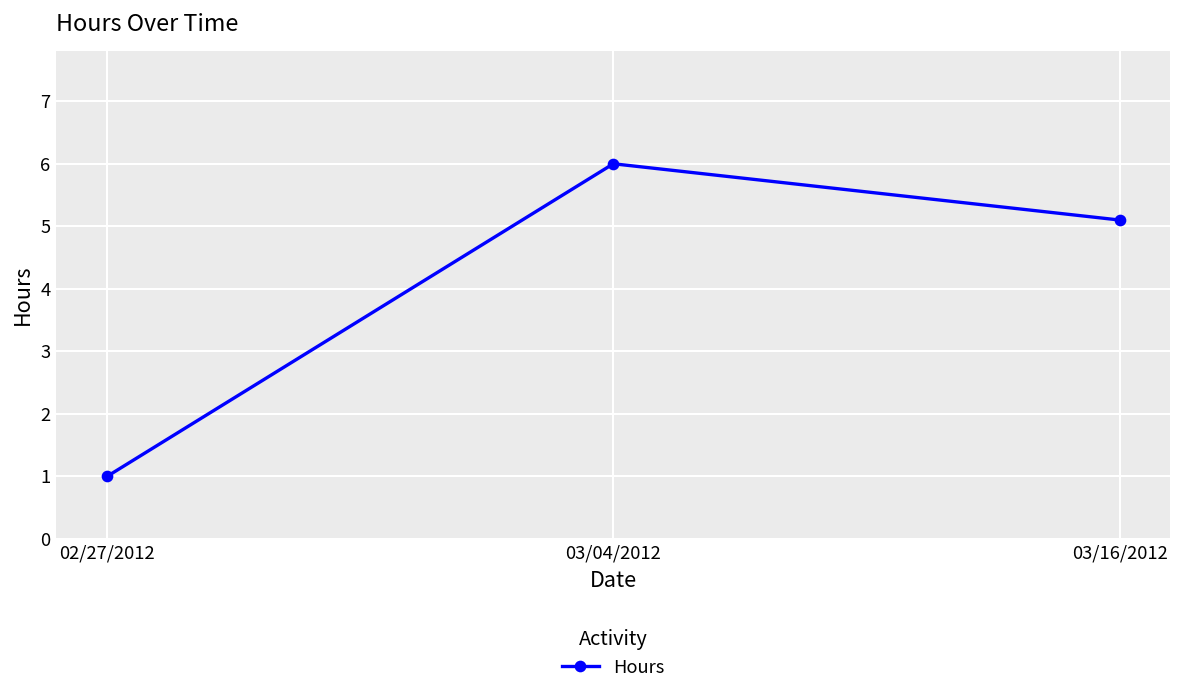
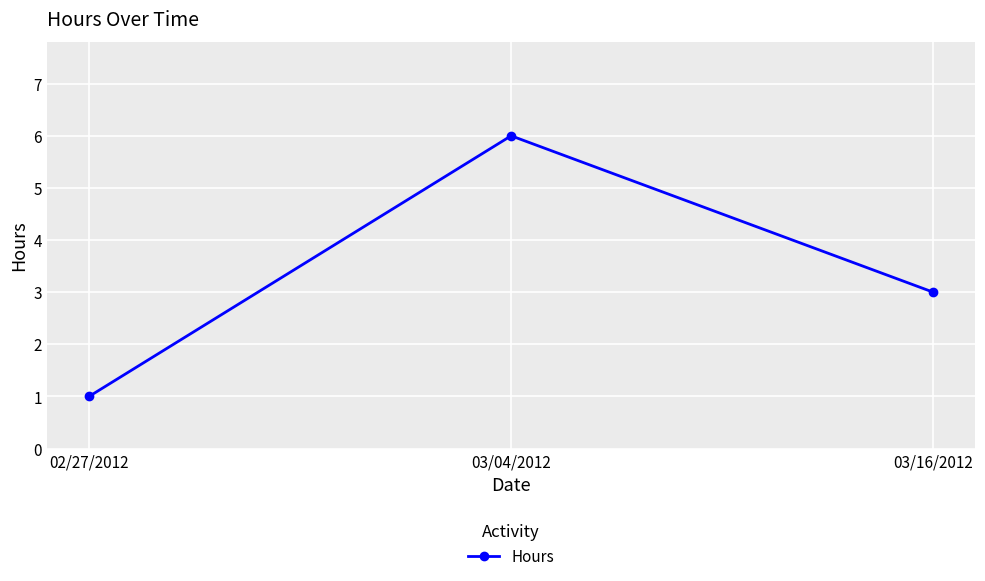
03/16/2012: 5.1 -> 3.0
